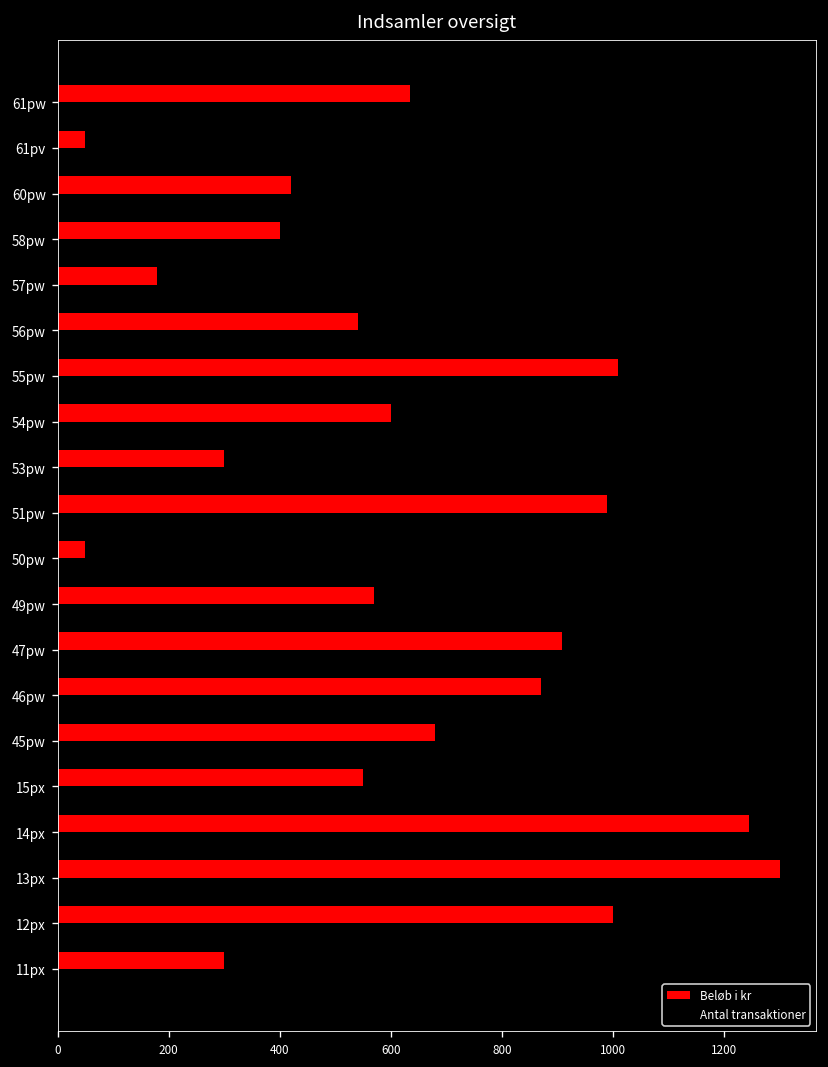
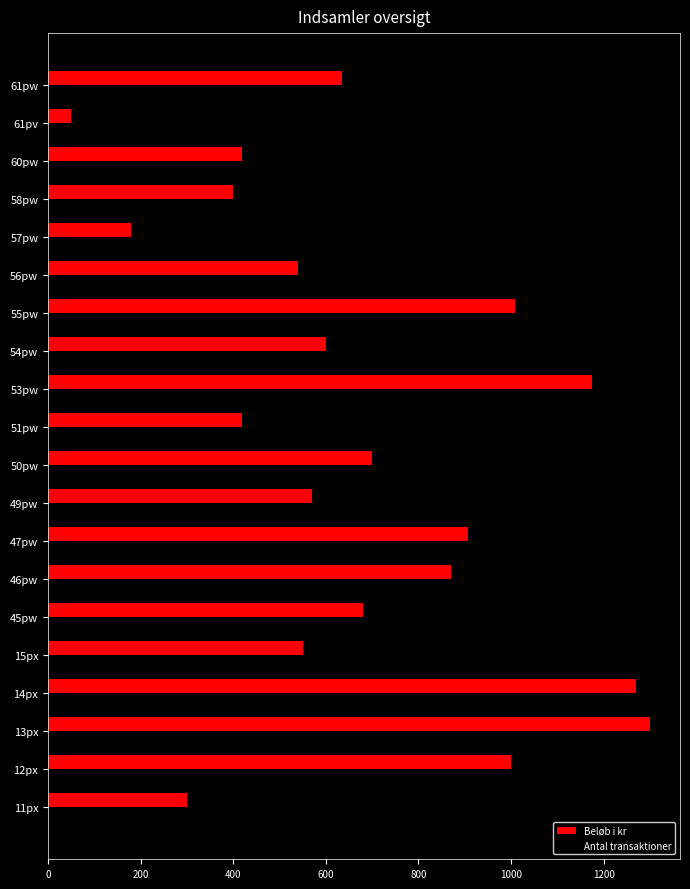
Beløb i kr, 53pw: 300 -> 1180
Beløb i kr, 51pw: 990 -> 420
Beløb i kr, 50pw: 50 -> 700
Beløb i kr, 14px: 1250 -> 1270
